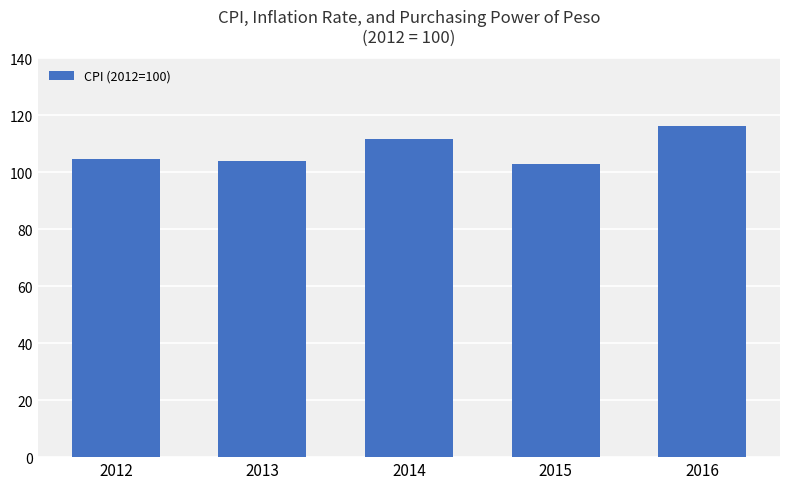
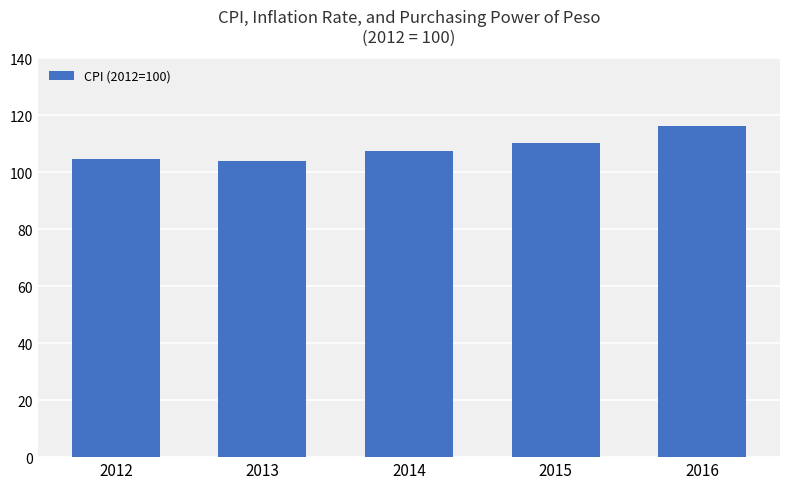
2014: 112 -> 107
2015: 103 -> 110
